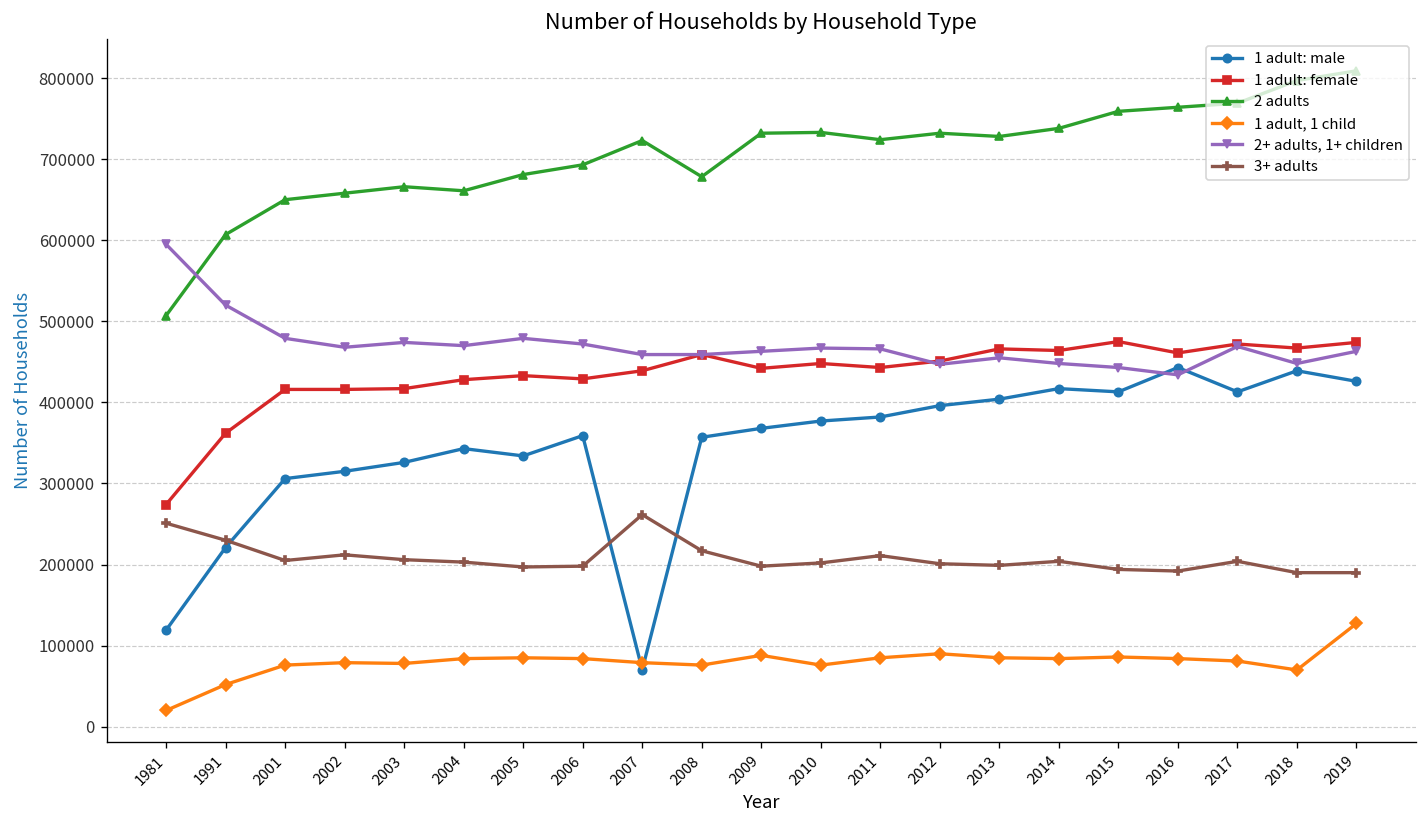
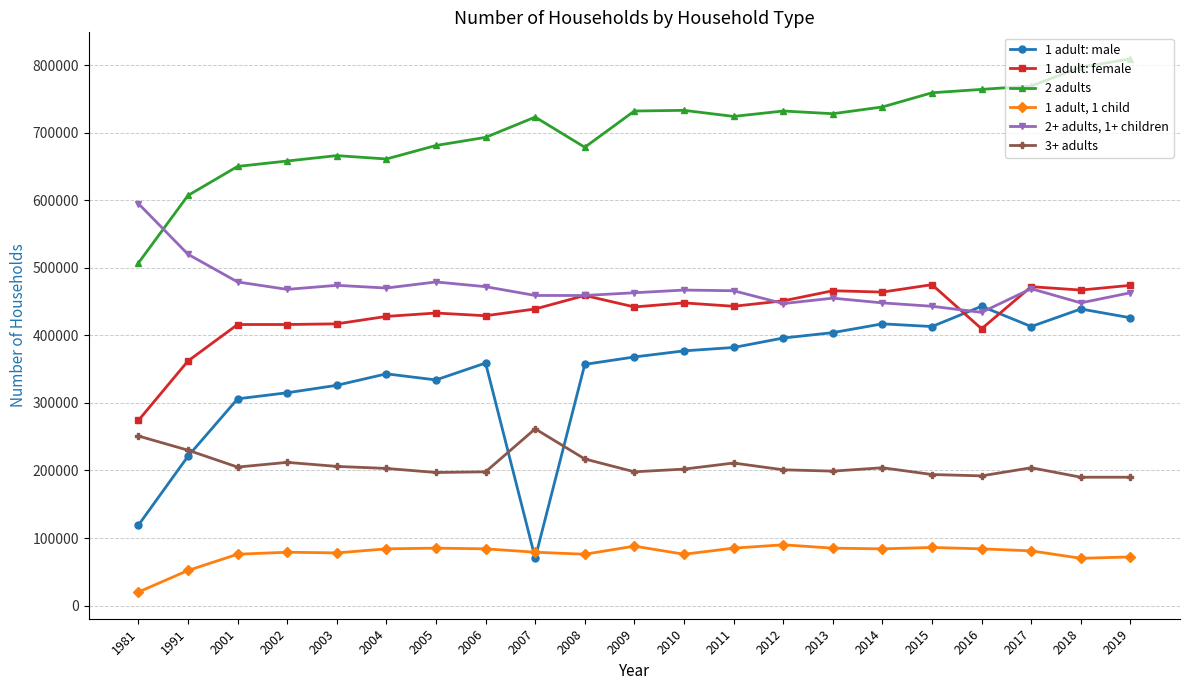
1 adult: female, 2016: 460000 -> 410000
1 adult, 1 child, 2019: 130000 -> 70000
